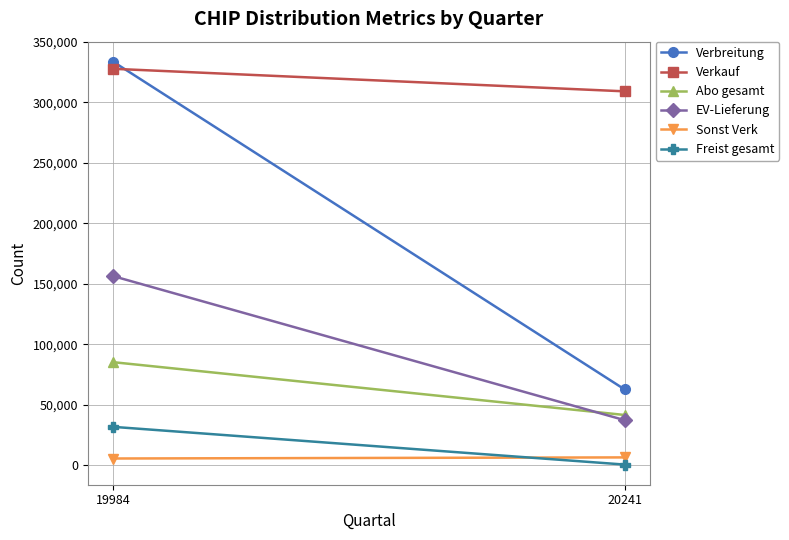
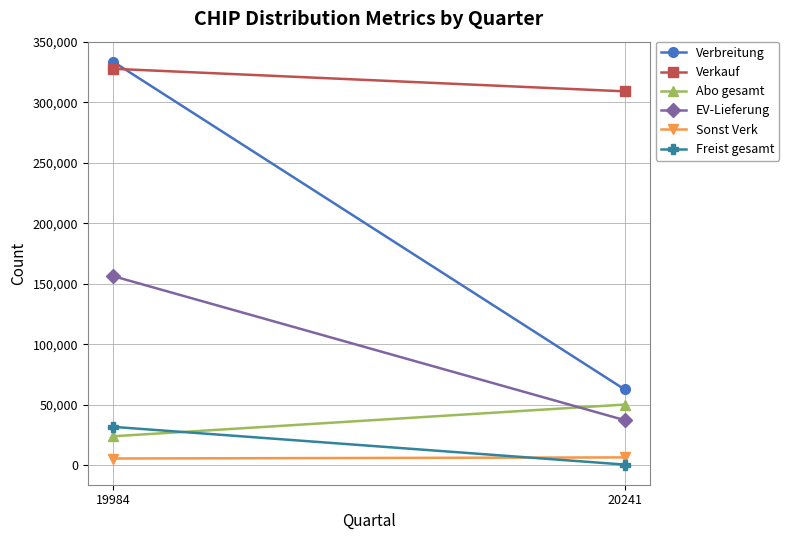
Abo gesamt, 19984: 85,000 -> 24,000
Abo gesamt, 20241: 42,000 -> 50,000
